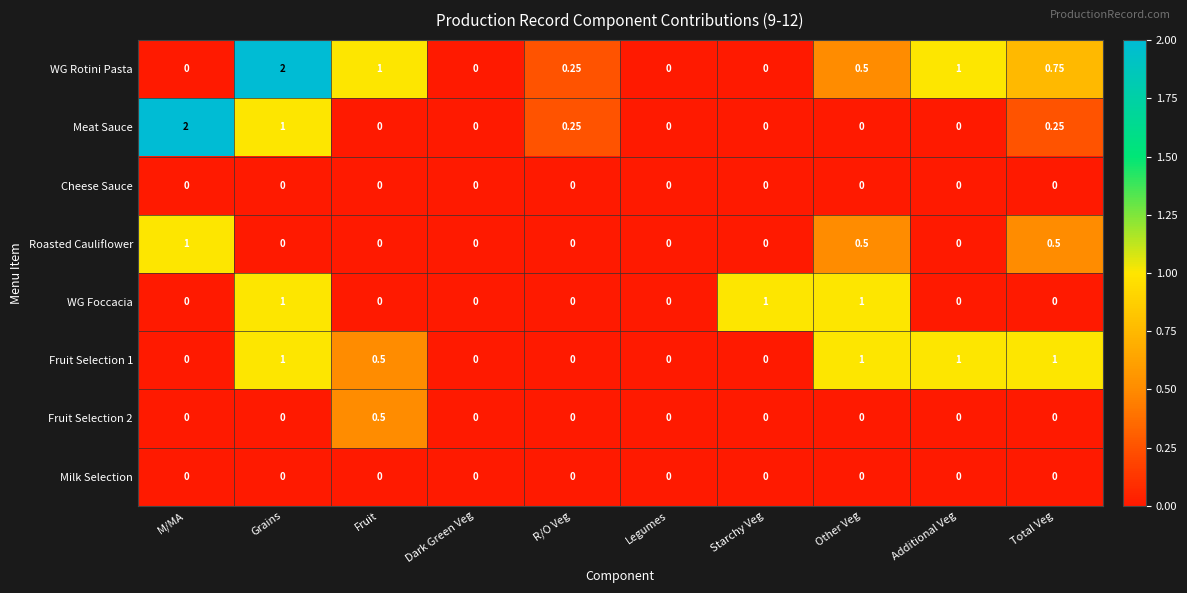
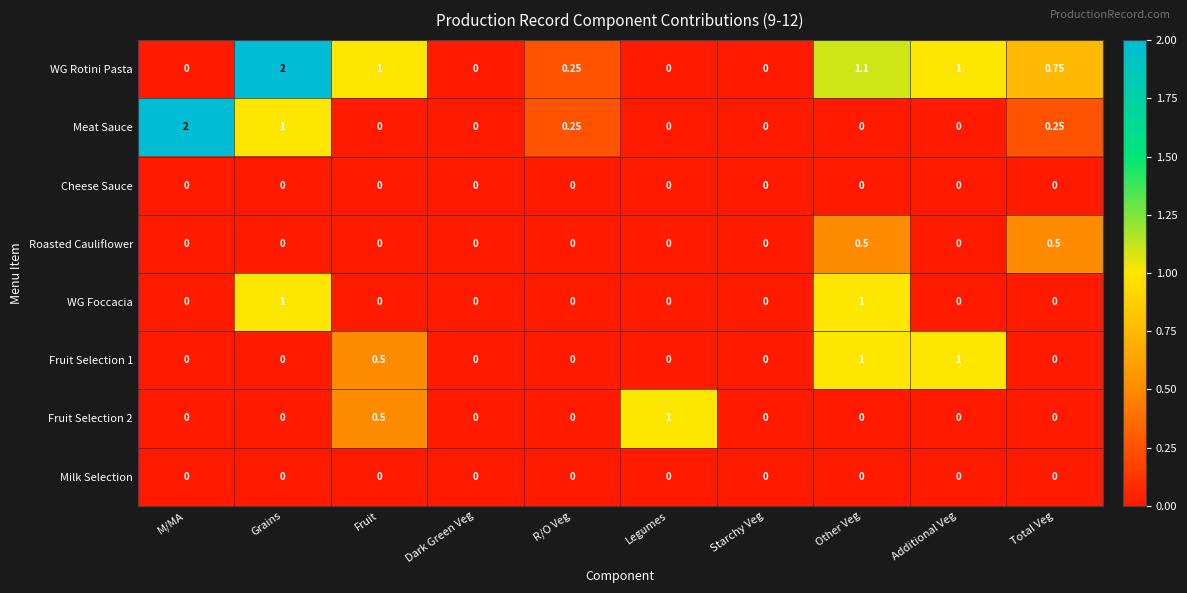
WG Rotini Pasta, Other Veg: 0.5 -> 1.1
Roasted Cauliflower, M/MA: 1 -> 0
WG Foccacia, Starchy Veg: 1 -> 0
Fruit Selection 1, Grains: 1 -> 0
Fruit Selection 1, Total Veg: 1 -> 0
Fruit Selection 2, Legumes: 0 -> 1
